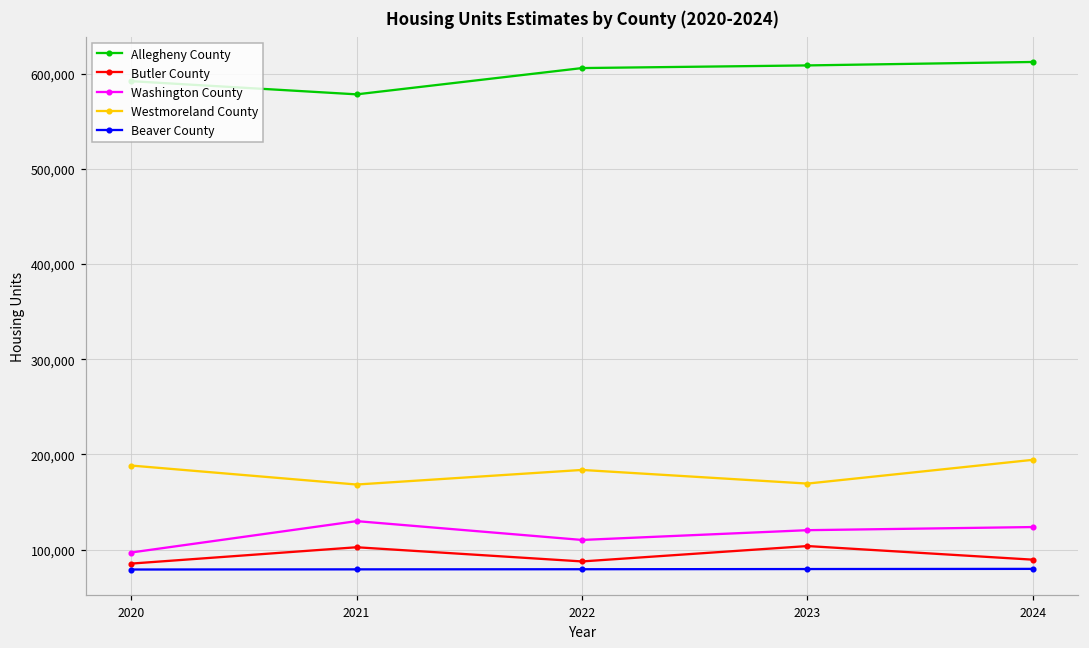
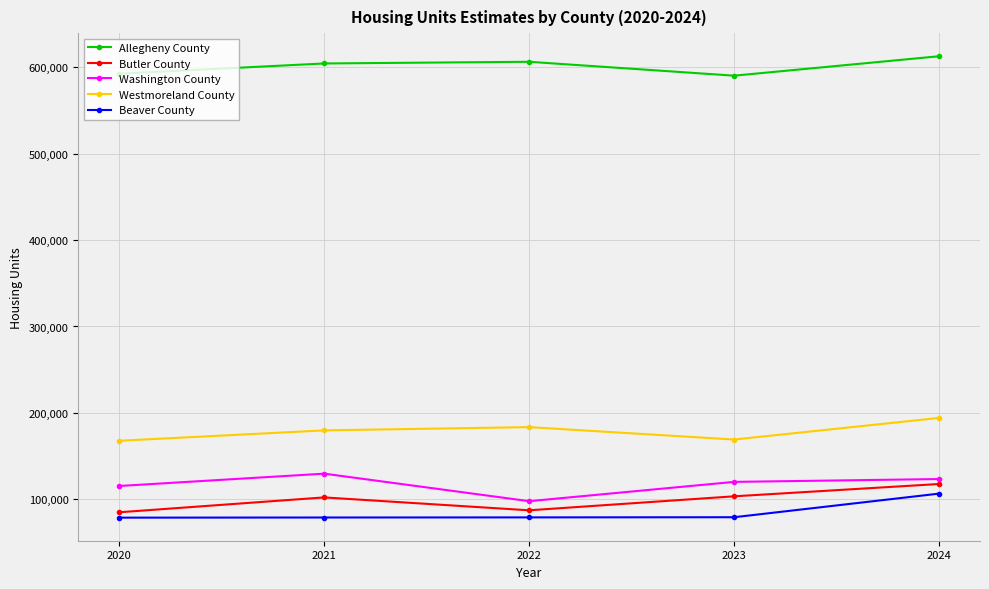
Washington County, 2020: 100,000 -> 120,000
Westmoreland County, 2020: 190,000 -> 170,000
Allegheny County, 2021: 580,000 -> 600,000
Westmoreland County, 2021: 170,000 -> 180,000
Washington County, 2022: 110,000 -> 100,000
Allegheny County, 2023: 610,000 -> 590,000
Butler County, 2024: 90,000 -> 120,000
Beaver County, 2024: 80,000 -> 110,000
